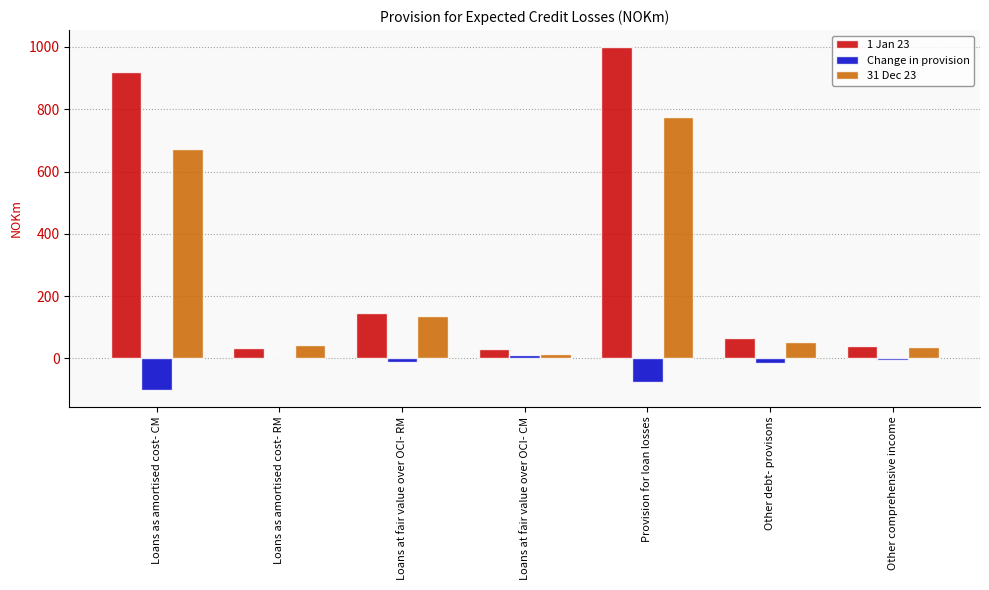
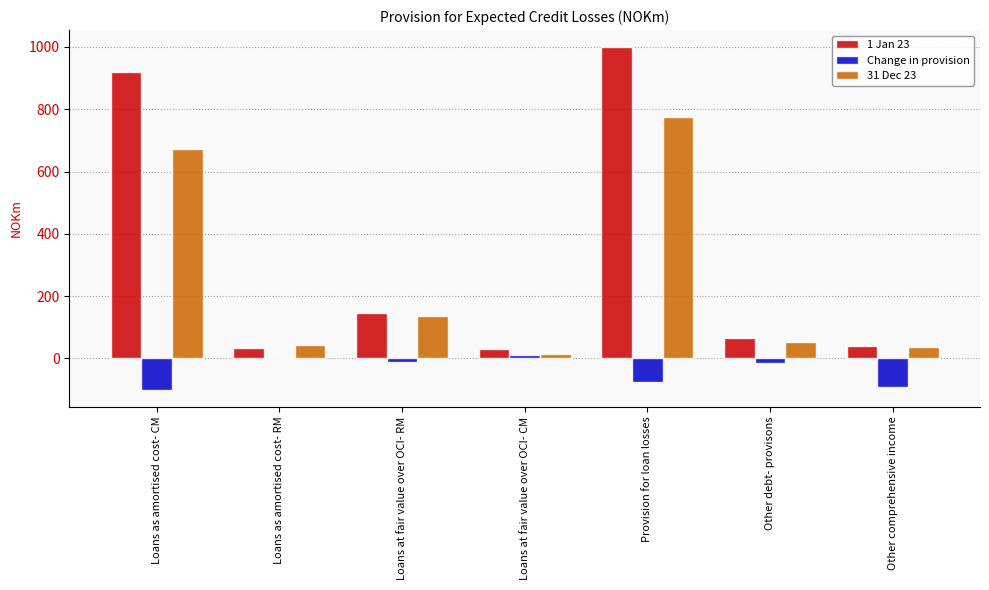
Change in provision, Other comprehensive income: -10 -> -90
